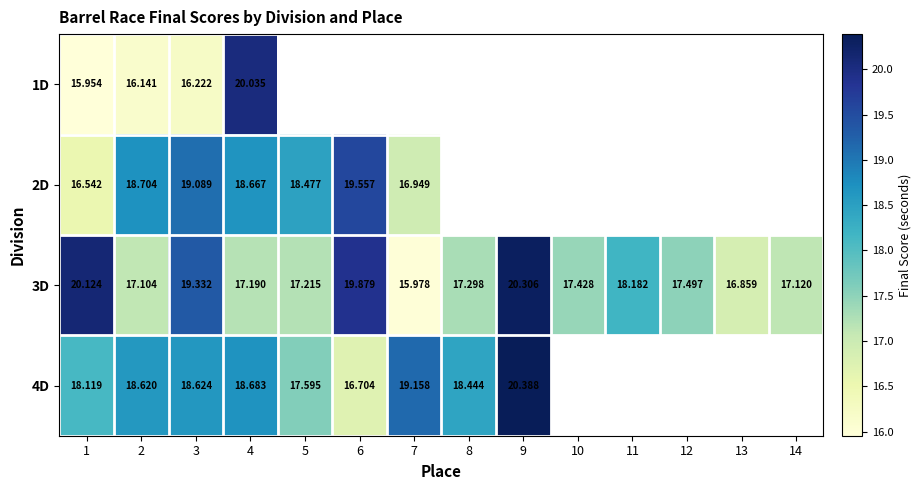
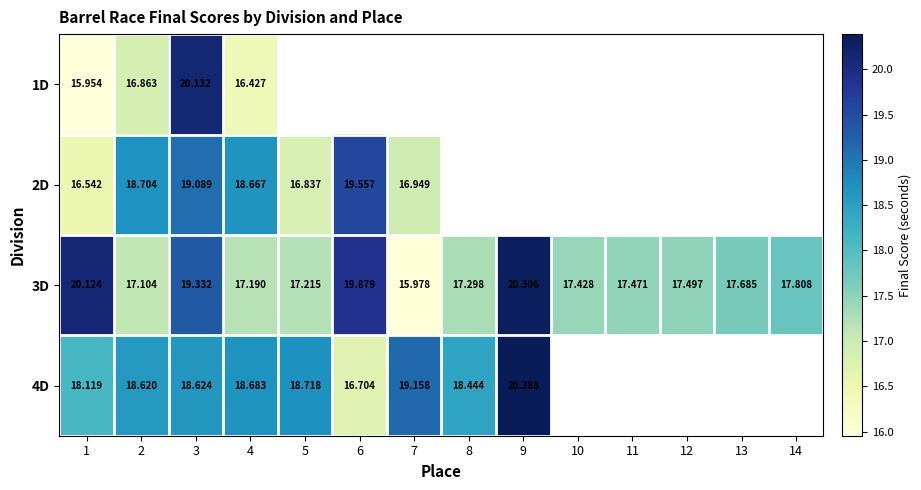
1D, 2: 16.141 -> 16.863
1D, 3: 16.222 -> 20.132
1D, 4: 20.035 -> 16.427
2D, 5: 18.477 -> 16.837
3D, 11: 18.182 -> 17.471
3D, 13: 16.859 -> 17.685
3D, 14: 17.120 -> 17.808
4D, 5: 17.595 -> 18.718
